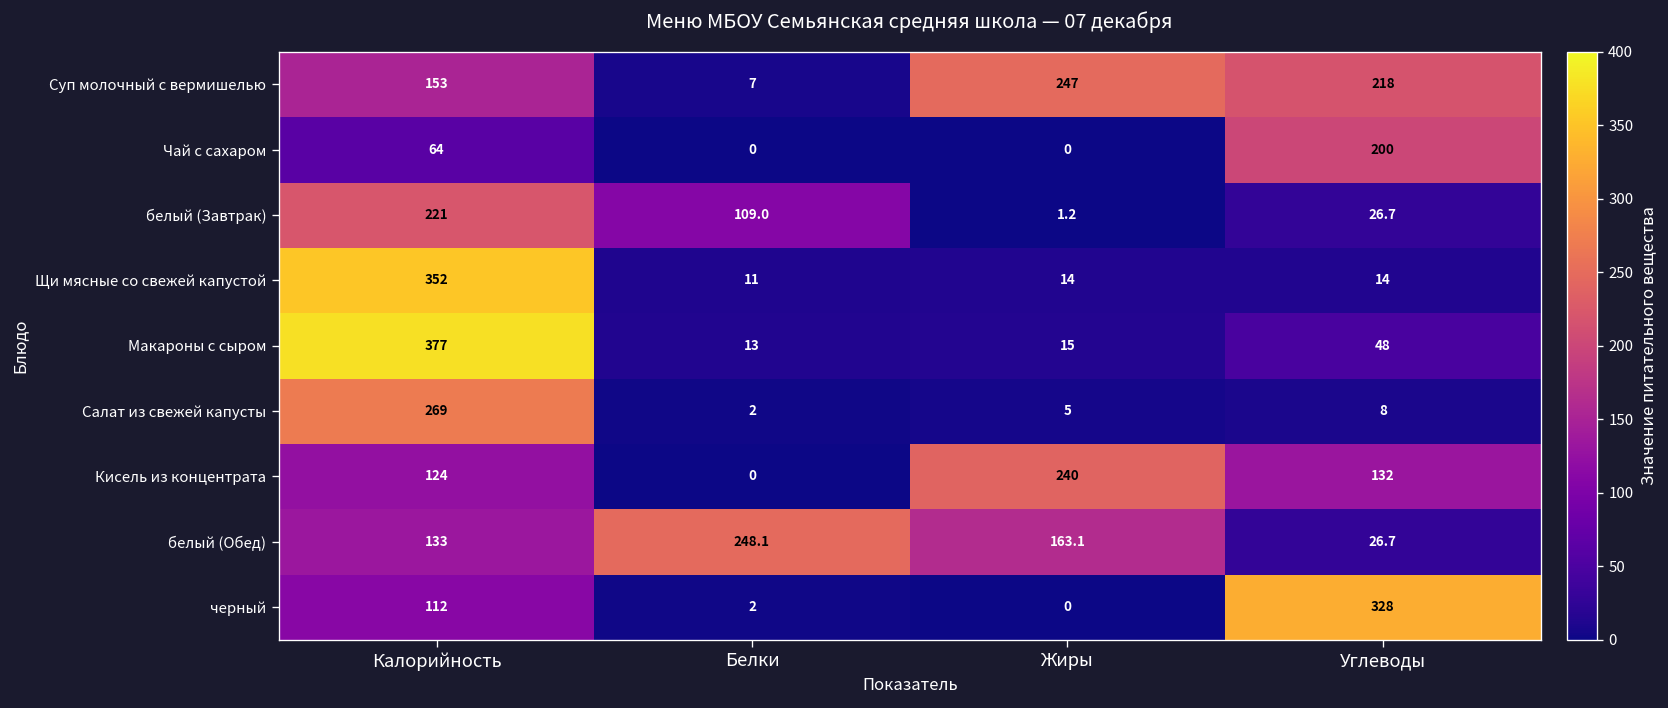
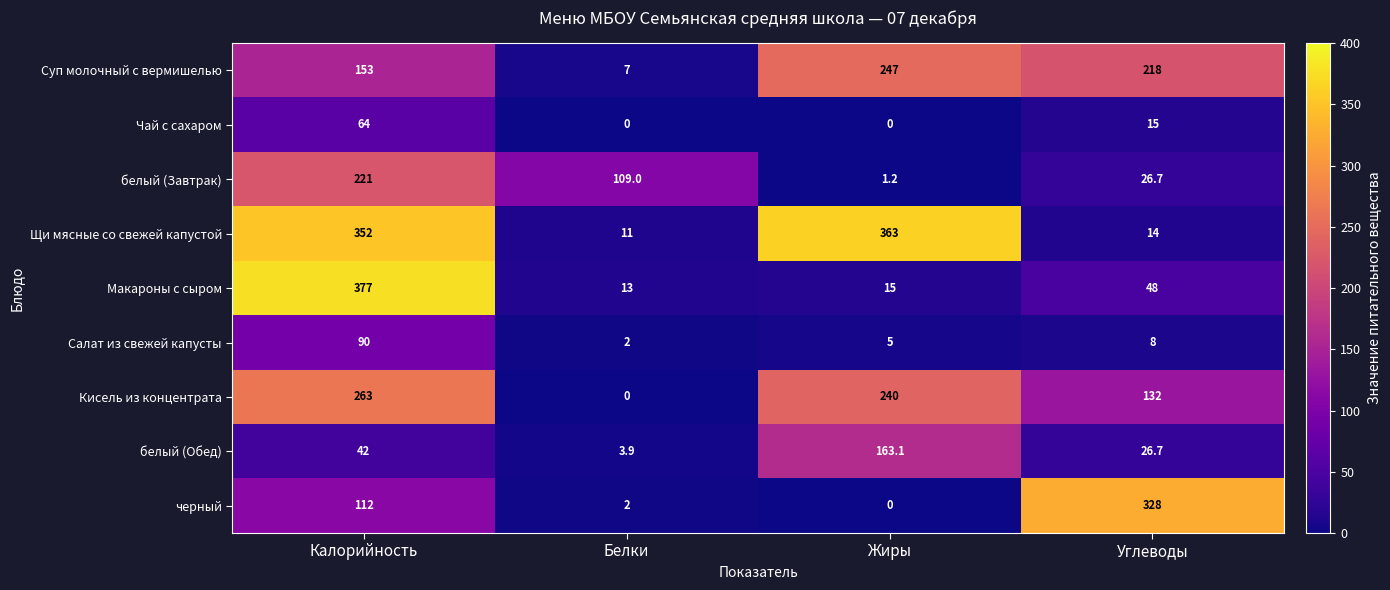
Чай с сахаром, Углеводы: 200 -> 15
Щи мясные со свежей капустой, Жиры: 14 -> 363
Салат из свежей капусты, Калорийность: 269 -> 90
Кисель из концентрата, Калорийность: 124 -> 263
белый (Обед), Калорийность: 133 -> 42
белый (Обед), Белки: 248.1 -> 3.9
